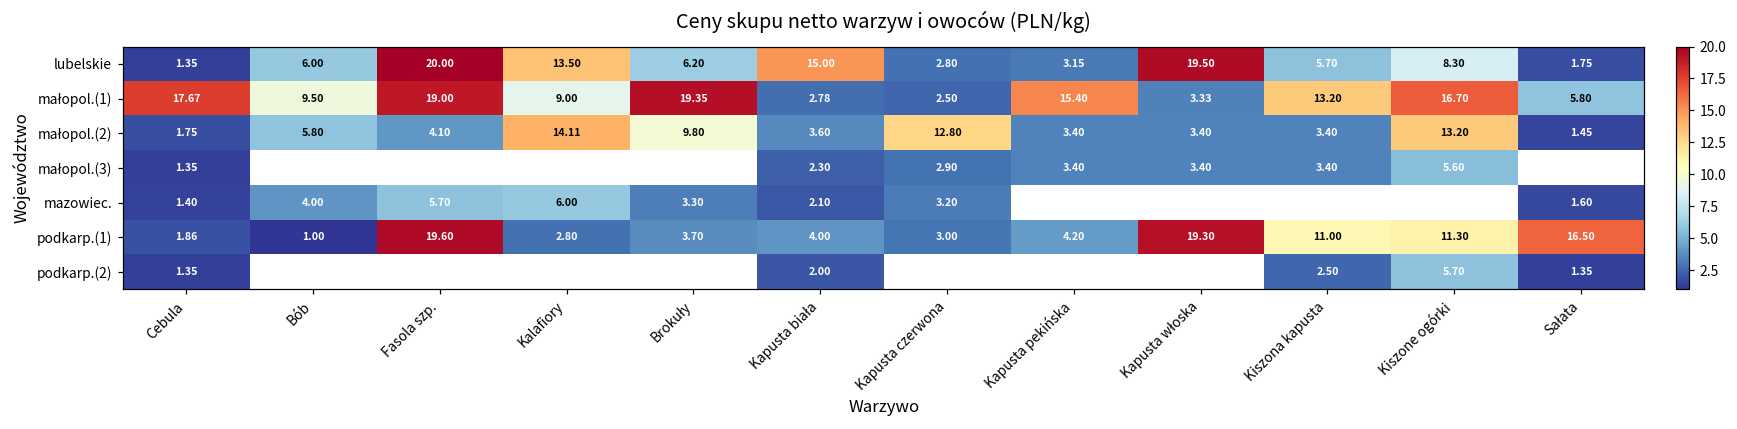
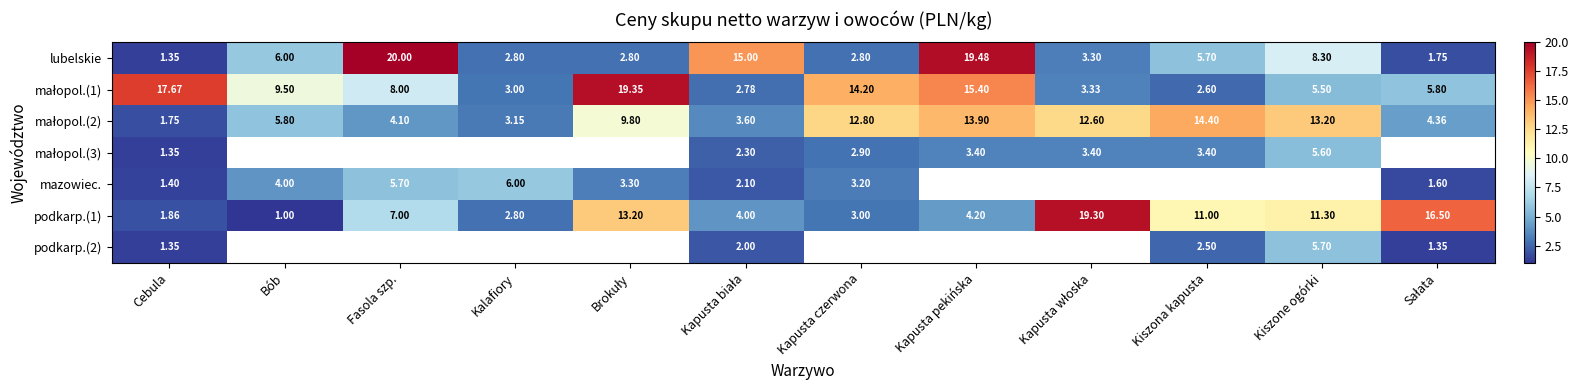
lubelskie, Kalafiory: 13.50 -> 2.80
lubelskie, Brokuły: 6.20 -> 2.80
lubelskie, Kapusta pekińska: 3.15 -> 19.48
lubelskie, Kapusta włoska: 19.50 -> 3.30
małopol.(1), Fasola szp.: 19.00 -> 8.00
małopol.(1), Kalafiory: 9.00 -> 3.00
małopol.(1), Kapusta czerwona: 2.50 -> 14.20
małopol.(1), Kiszona kapusta: 13.20 -> 2.60
małopol.(1), Kiszone ogórki: 16.70 -> 5.50
małopol.(2), Kalafiory: 14.11 -> 3.15
małopol.(2), Kapusta pekińska: 3.40 -> 13.90
małopol.(2), Kapusta włoska: 3.40 -> 12.60
małopol.(2), Kiszona kapusta: 3.40 -> 14.40
małopol.(2), Sałata: 1.45 -> 4.36
podkarp.(1), Fasola szp.: 19.60 -> 7.00
podkarp.(1), Brokuły: 3.70 -> 13.20
